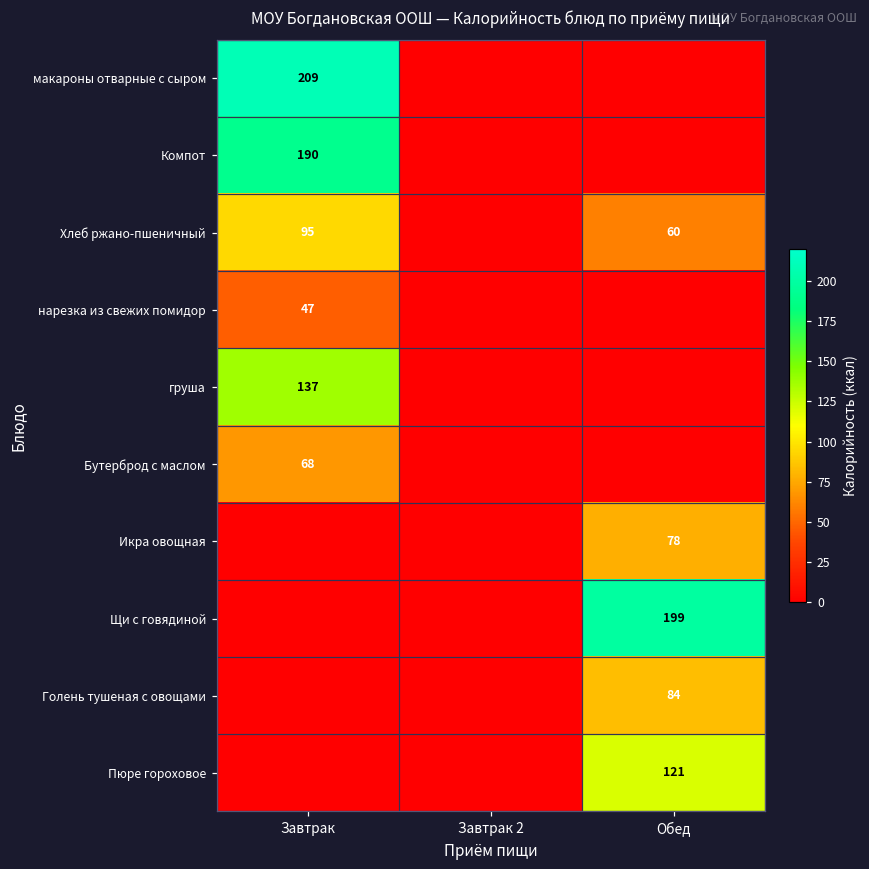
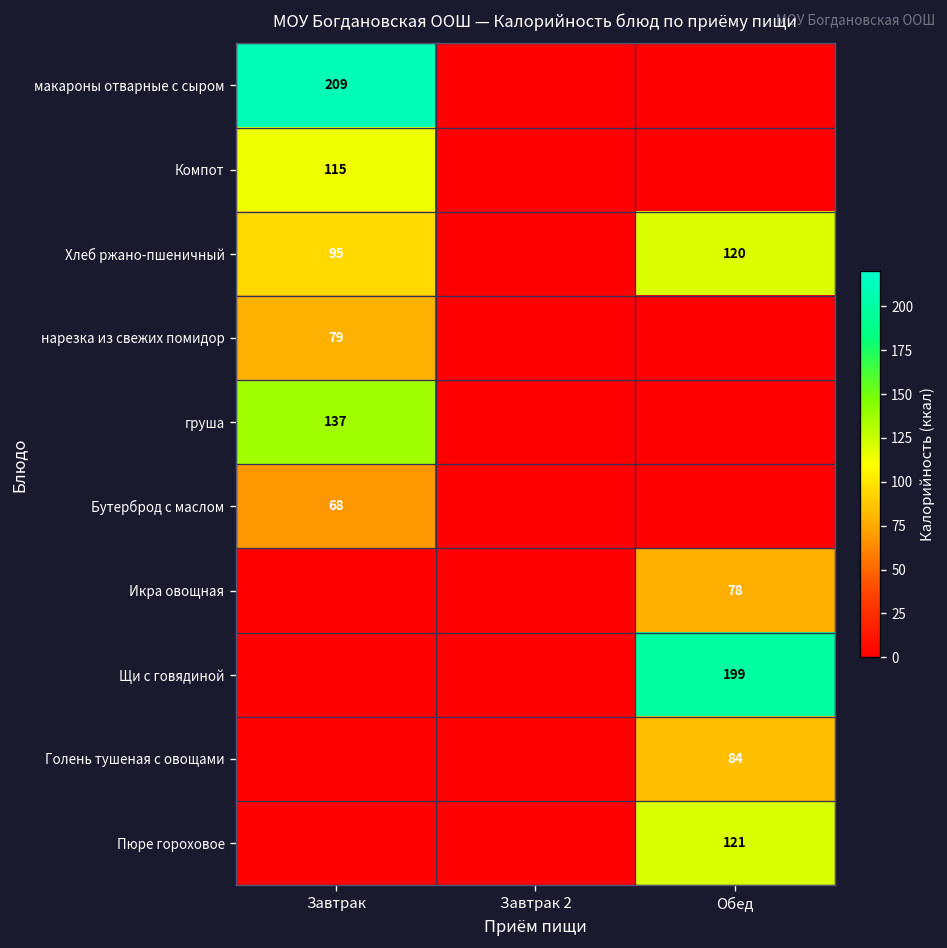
Компот, Завтрак: 190 -> 115
Хлеб ржано-пшеничный, Обед: 60 -> 120
нарезка из свежих помидор, Завтрак: 47 -> 79
